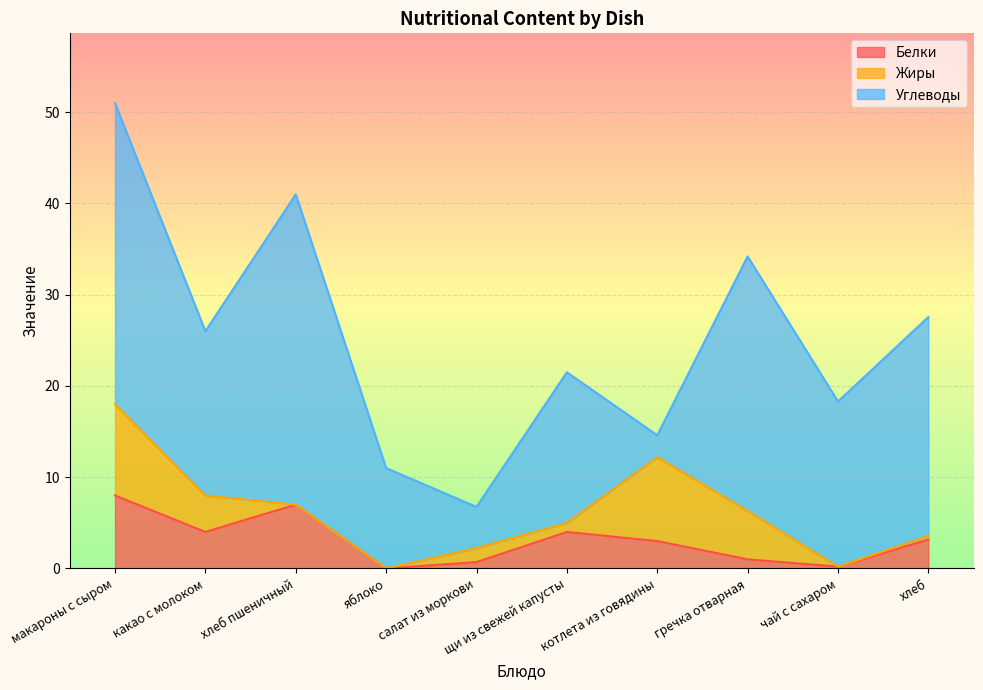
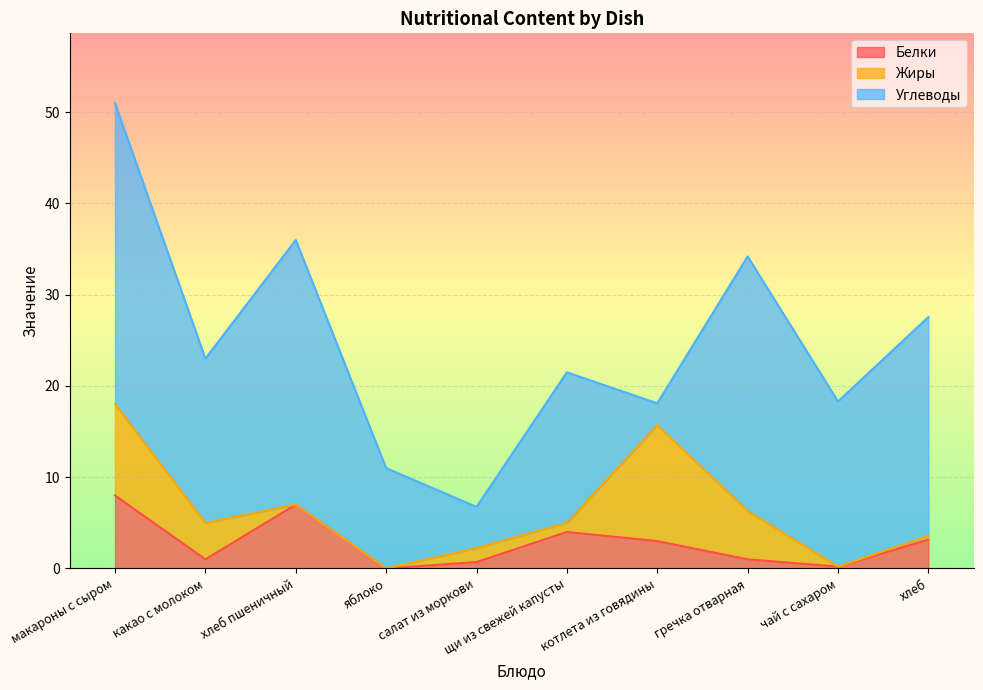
Белки, какао с молоком: 4 -> 1
Углеводы, хлеб пшеничный: 34 -> 29
Жиры, котлета из говядины: 9 -> 13
